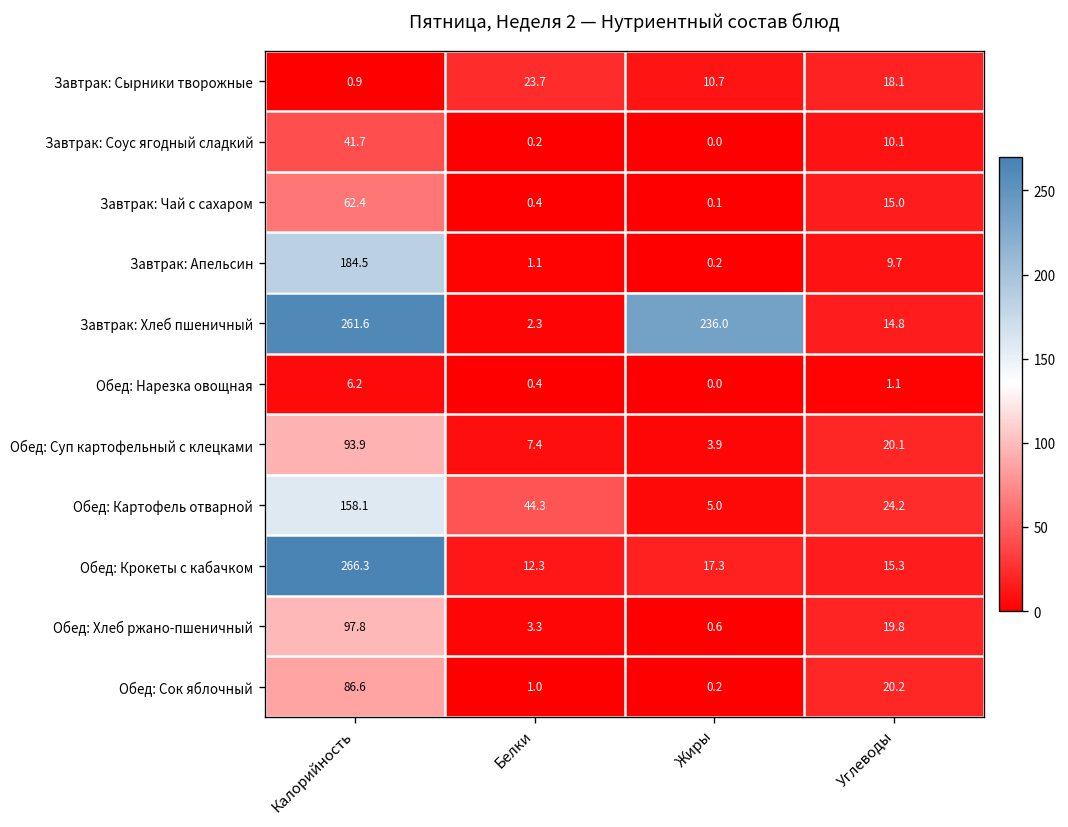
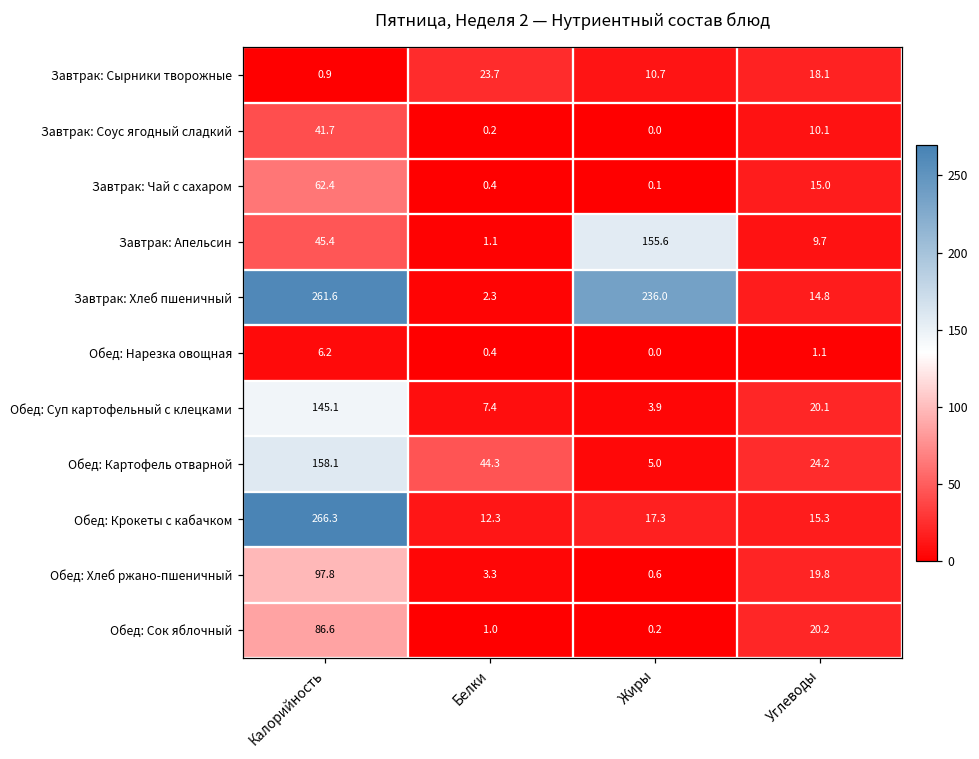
Завтрак: Апельсин, Калорийность: 184.5 -> 45.4
Завтрак: Апельсин, Жиры: 0.2 -> 155.6
Обед: Суп картофельный с клецками, Калорийность: 93.9 -> 145.1
